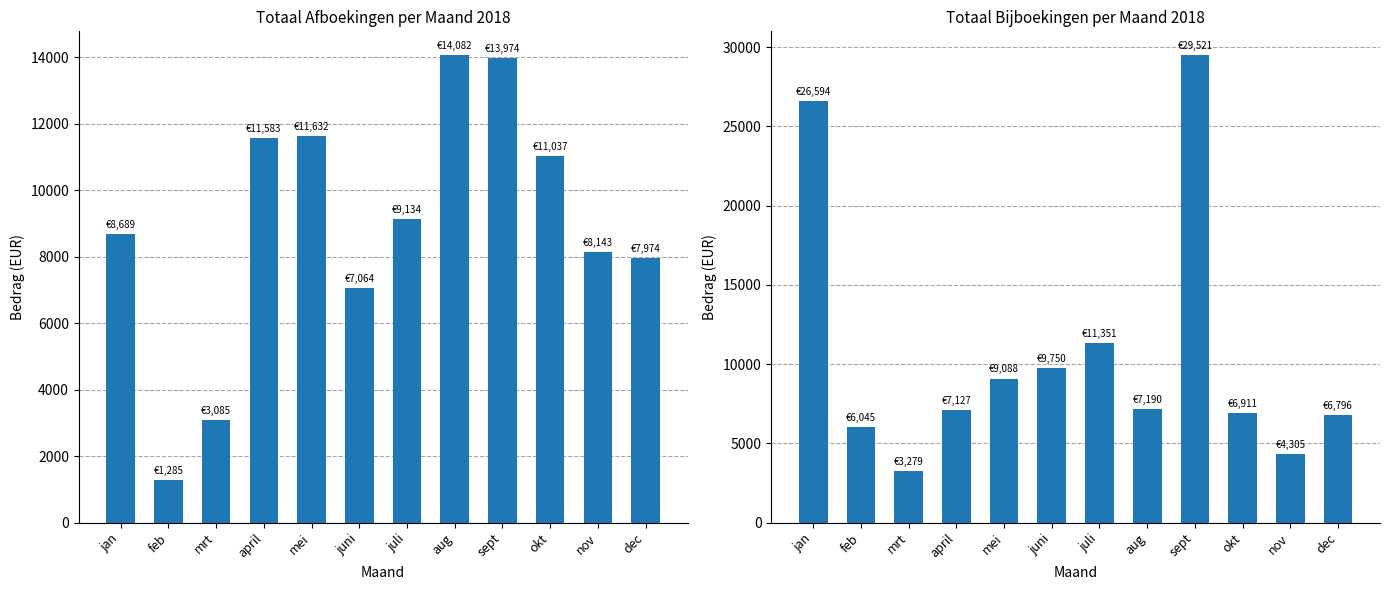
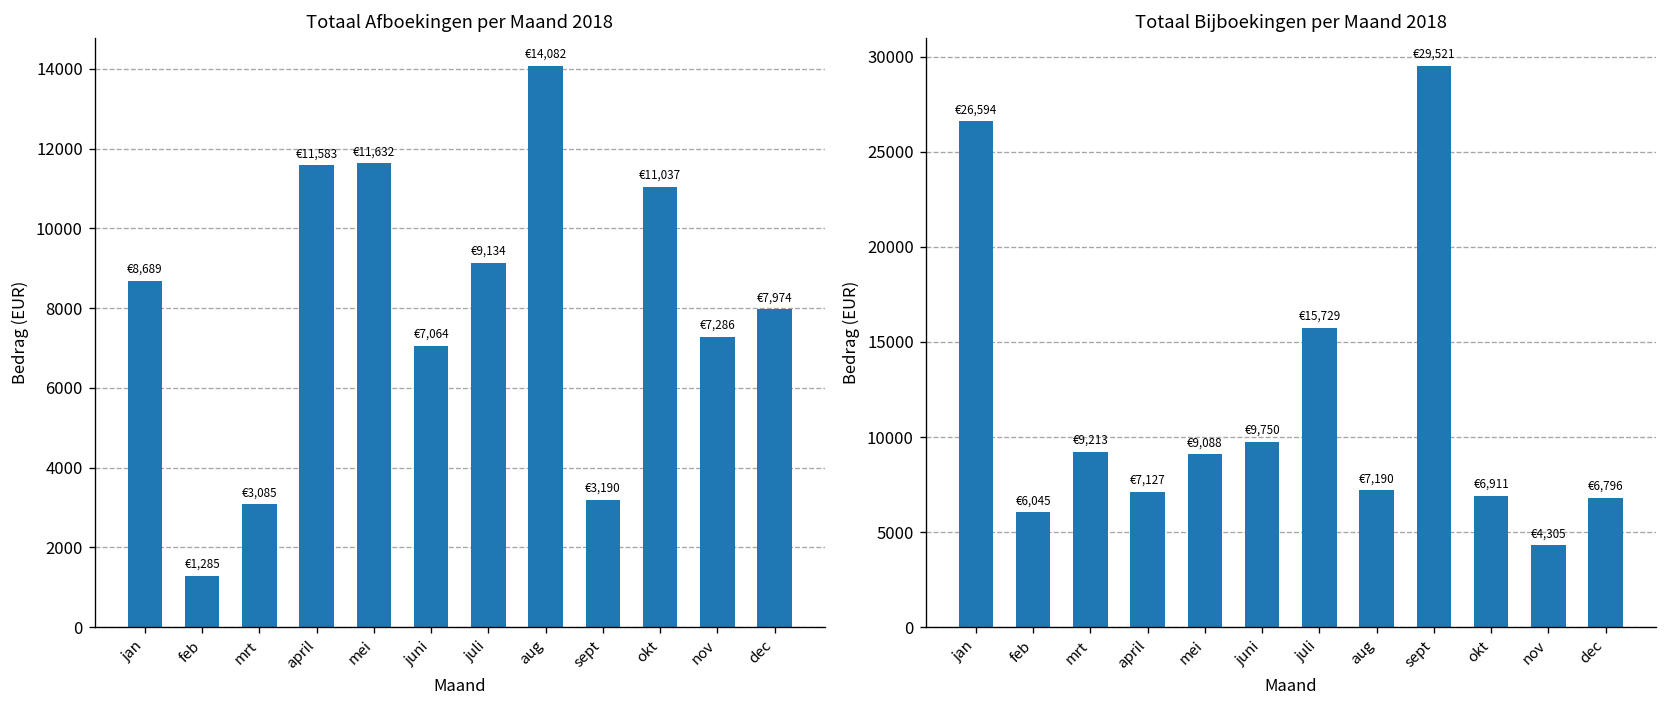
Totaal Afboekingen per Maand 2018, sept: €13,974 -> €3,190
Totaal Afboekingen per Maand 2018, nov: €8,143 -> €7,286
Totaal Bijboekingen per Maand 2018, mrt: €3,279 -> €9,213
Totaal Bijboekingen per Maand 2018, juli: €11,351 -> €15,729
